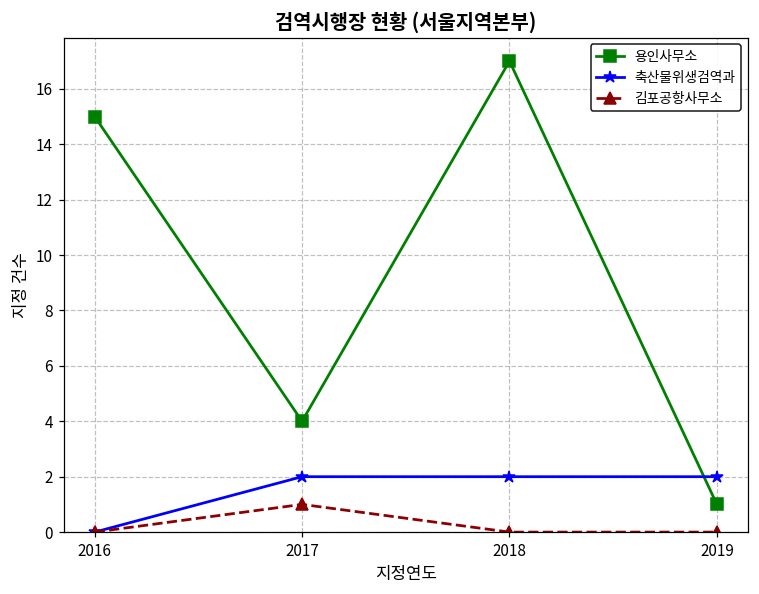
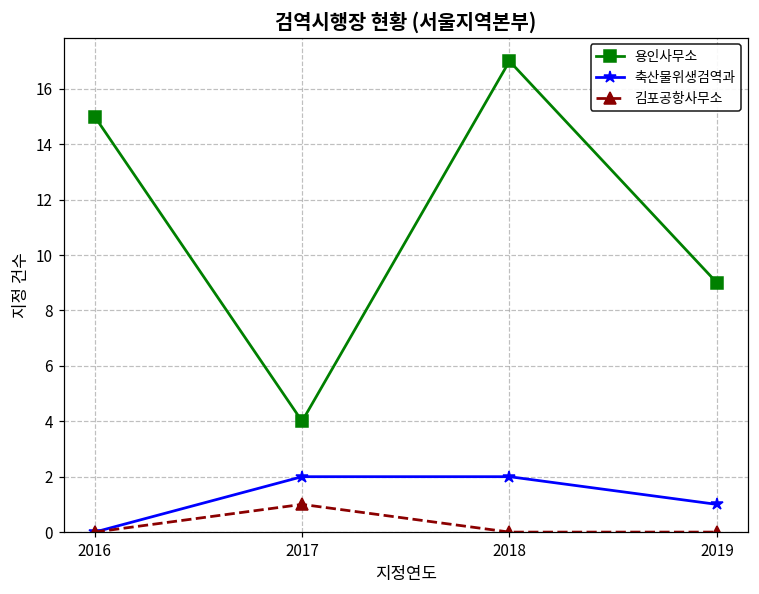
용인사무소, 2019: 1 -> 9
축산물위생검역과, 2019: 2 -> 1
